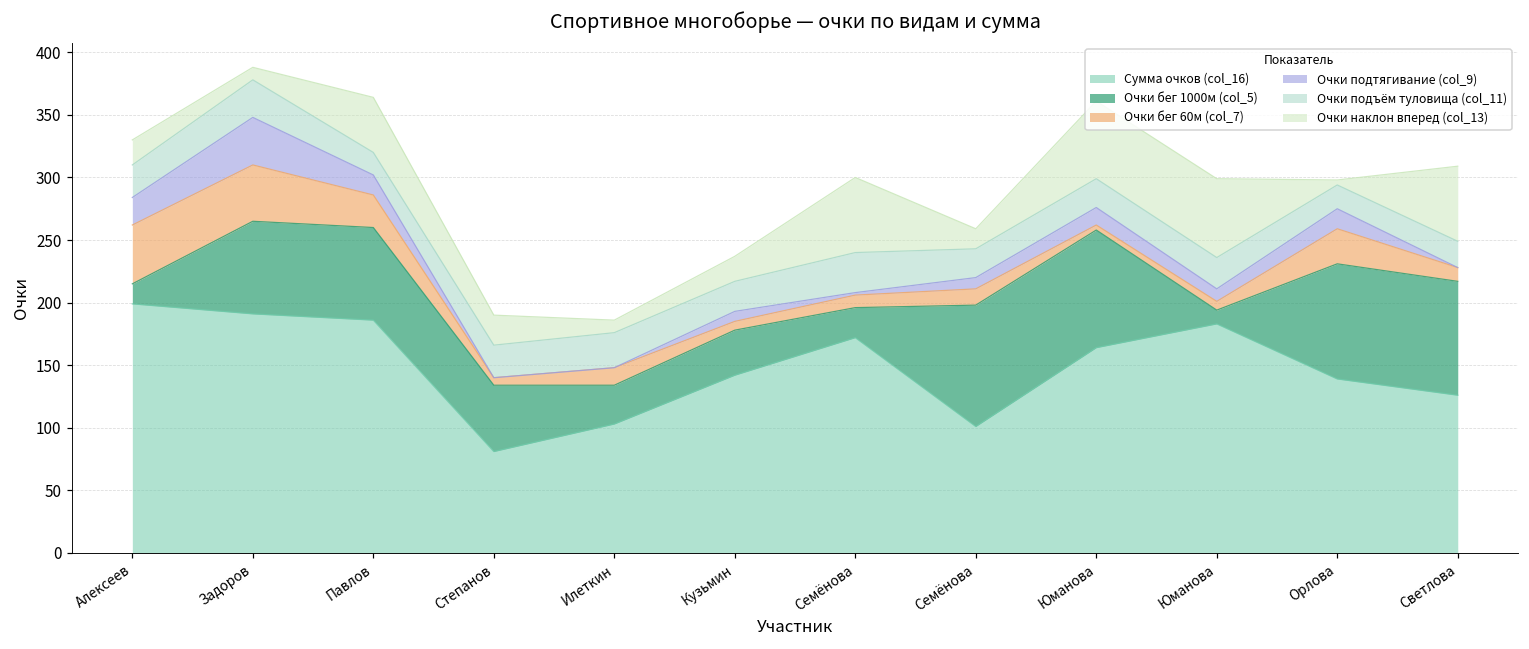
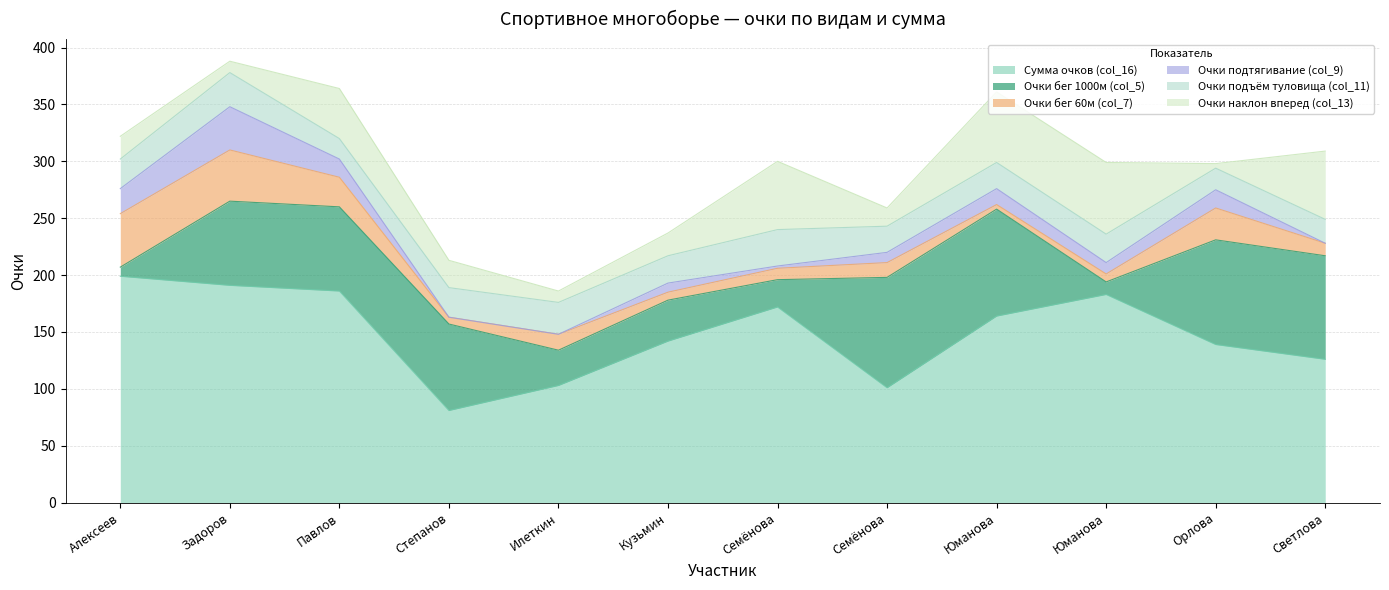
Очки бег 1000м (col_5), Алексеев: 16 -> 8
Очки бег 1000м (col_5), Степанов: 53 -> 76
